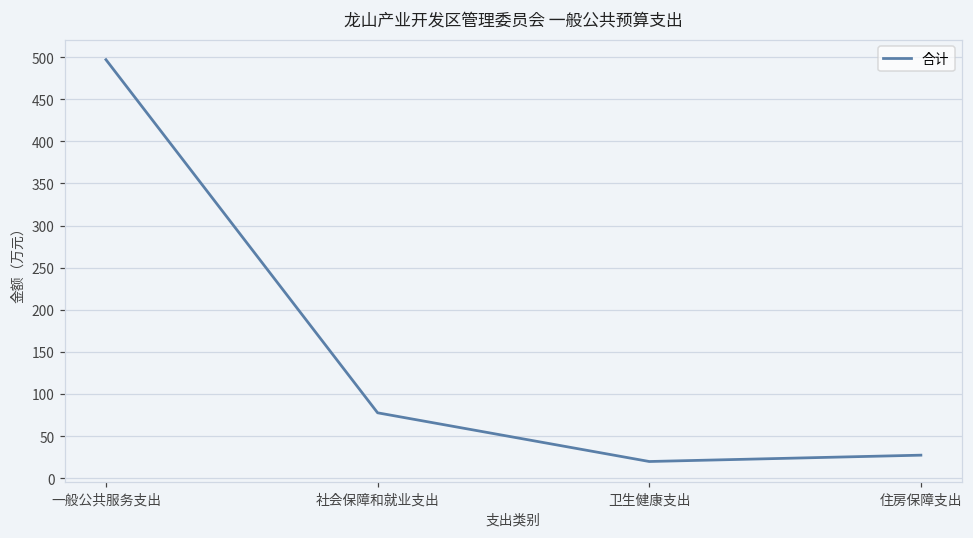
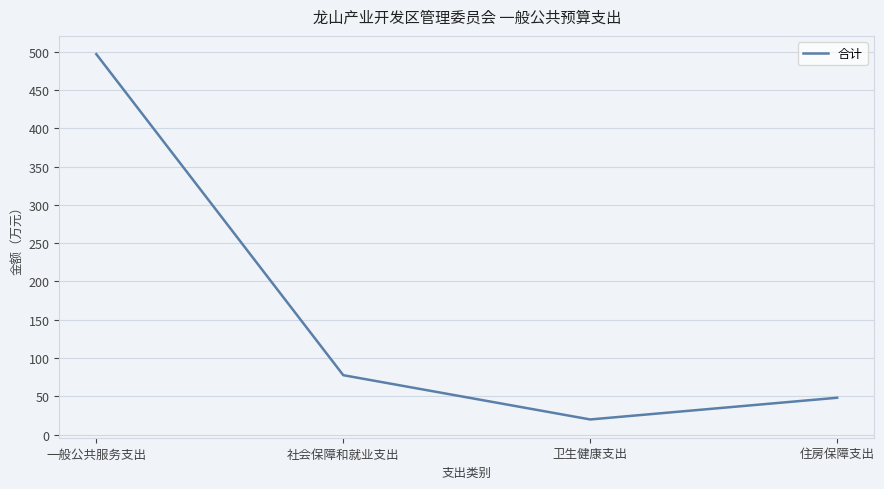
住房保障支出: 30 -> 50
